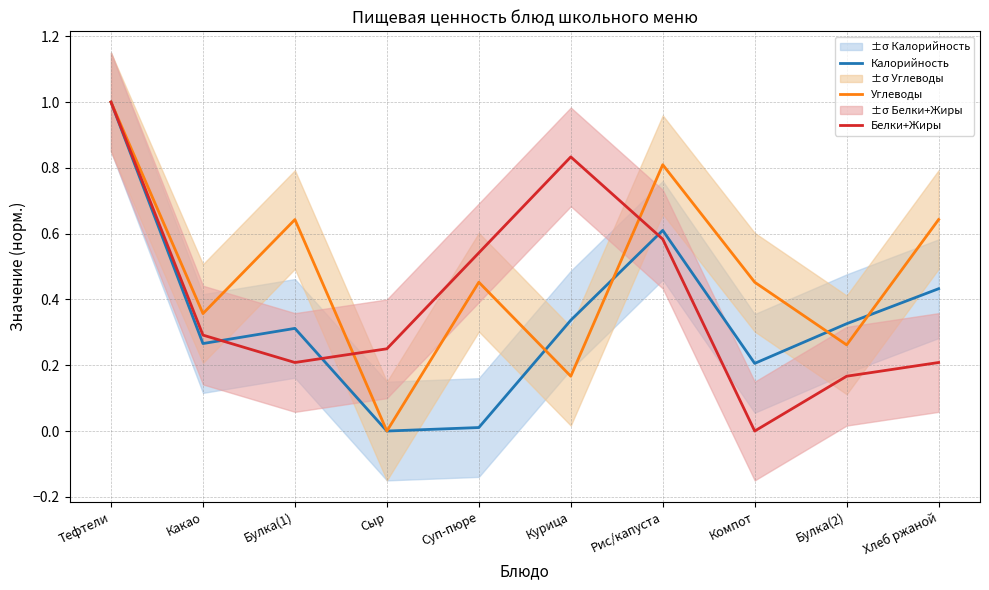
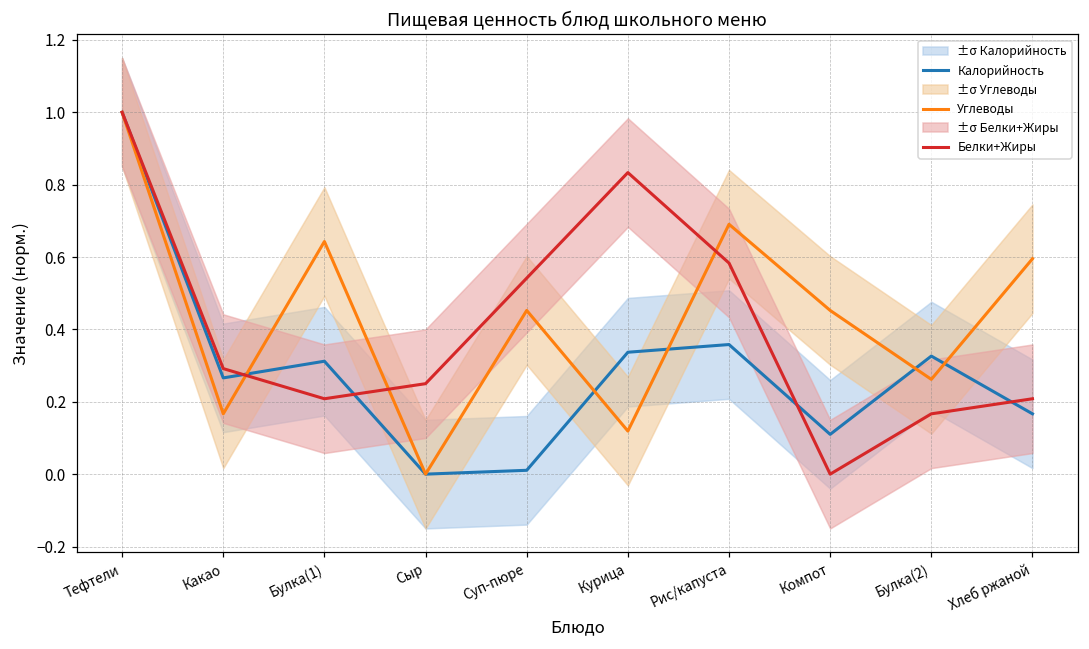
Углеводы, Какао: 0.36 -> 0.17
Углеводы, Курица: 0.17 -> 0.12
Калорийность, Рис/капуста: 0.61 -> 0.36
Углеводы, Рис/капуста: 0.81 -> 0.69
Калорийность, Компот: 0.21 -> 0.11
Калорийность, Хлеб ржаной: 0.43 -> 0.17
Углеводы, Хлеб ржаной: 0.64 -> 0.60
